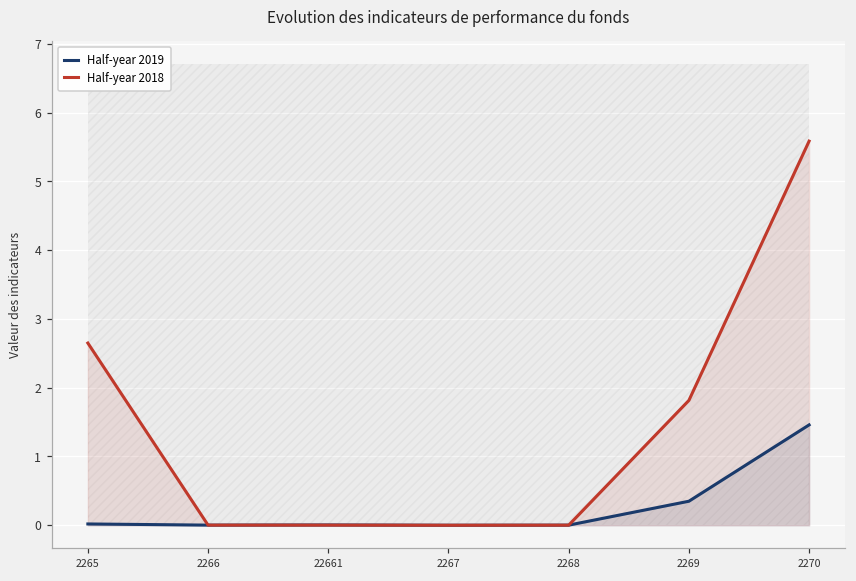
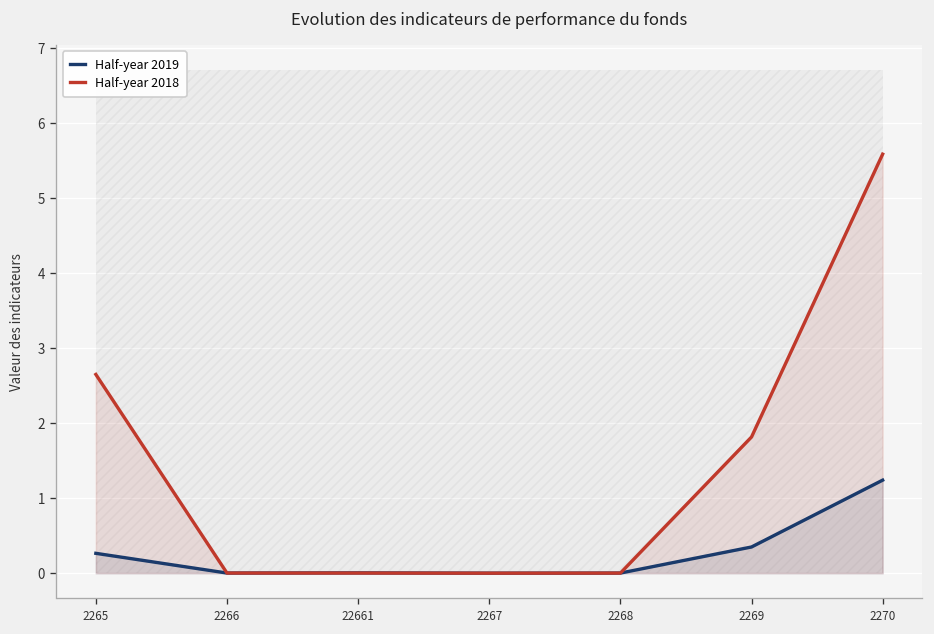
Half-year 2019, 2265: 0.0 -> 0.3
Half-year 2019, 2270: 1.5 -> 1.2
